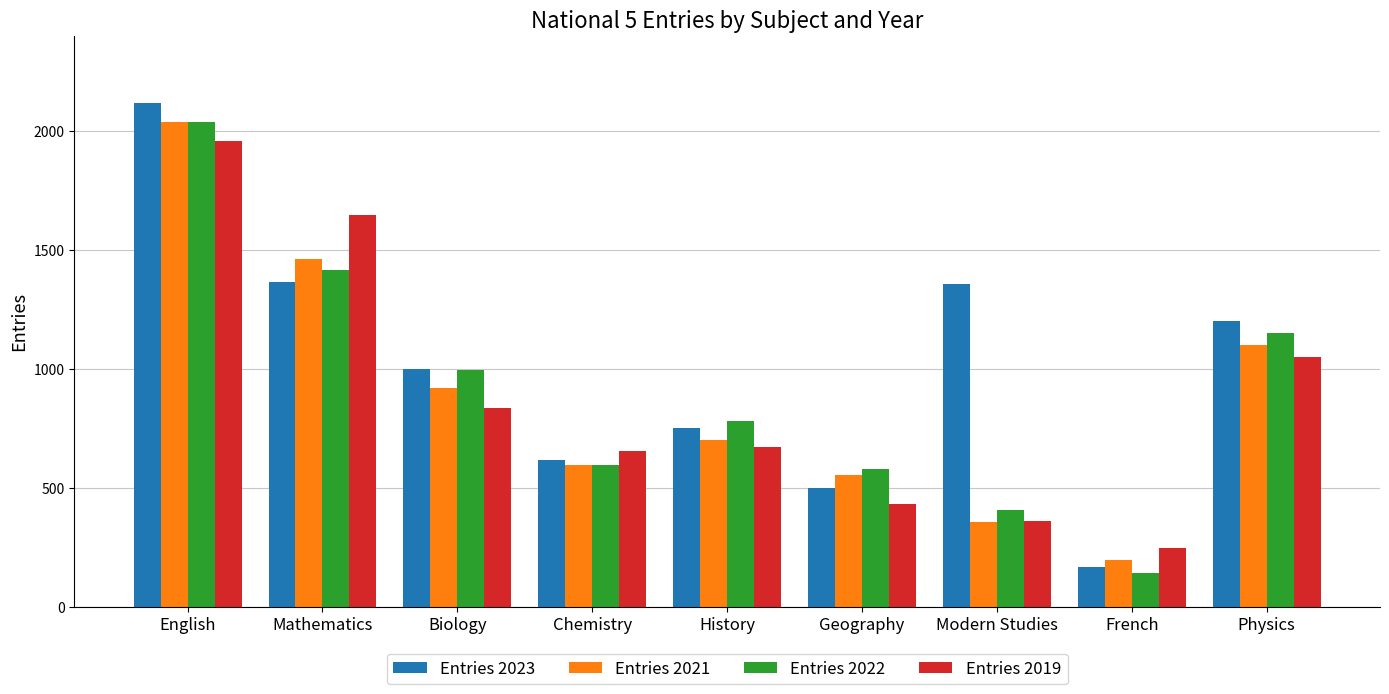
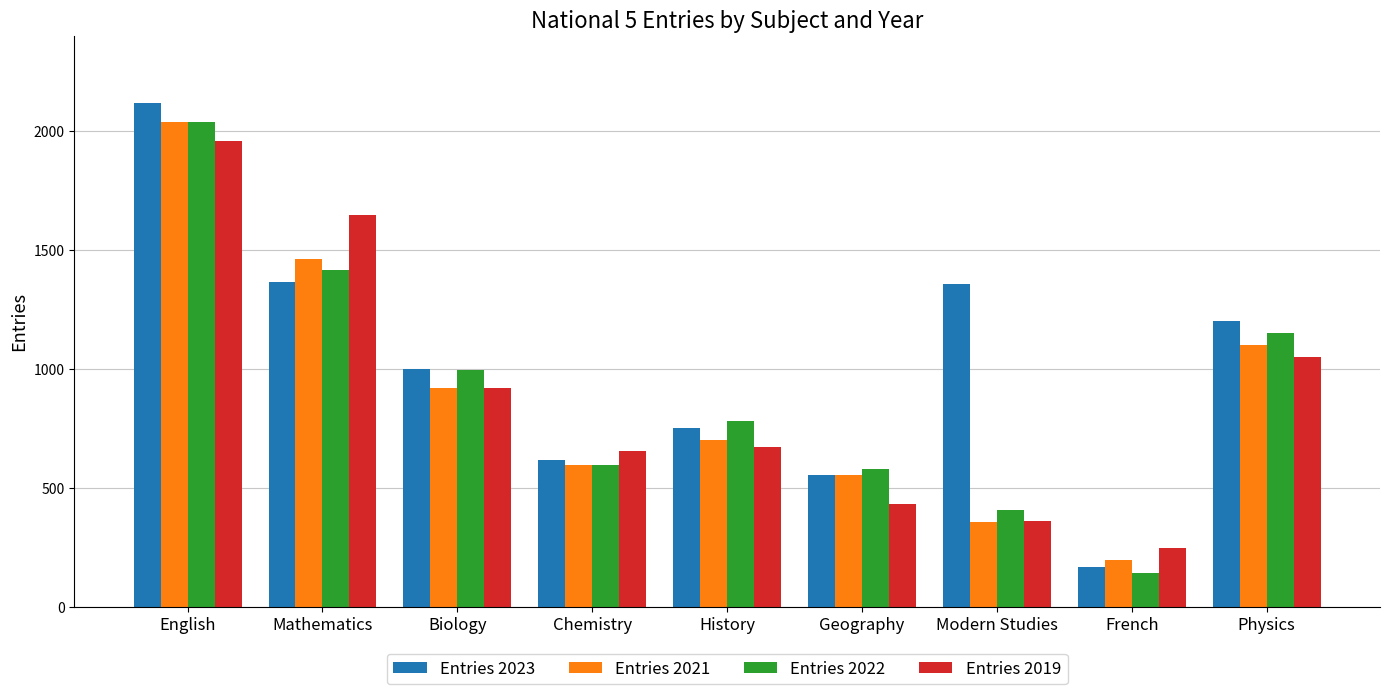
Entries 2019, Biology: 840 -> 920
Entries 2023, Geography: 500 -> 560
